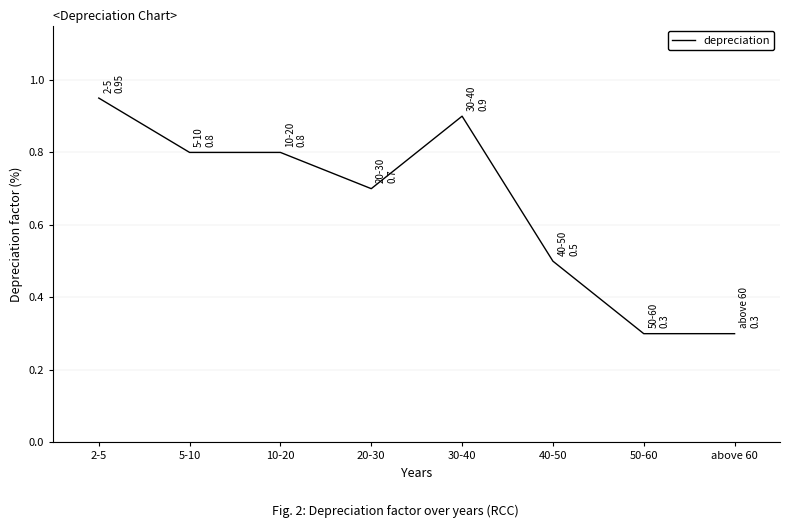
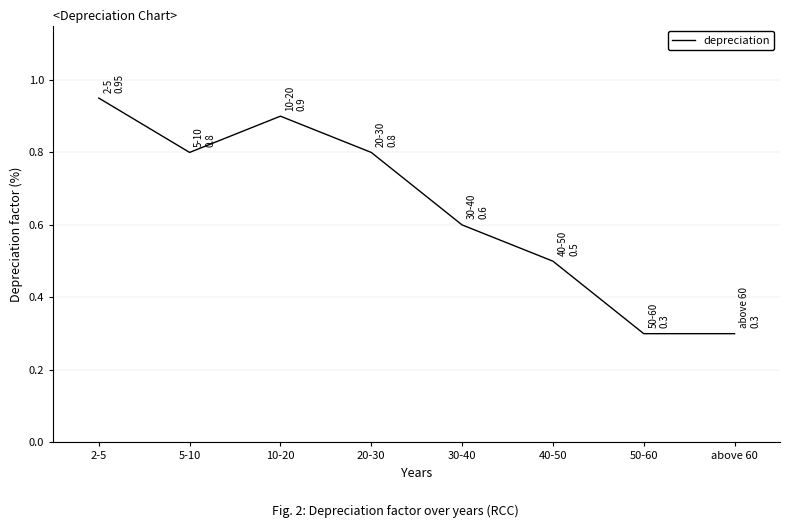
10-20: 0.8 -> 0.9
20-30: 0.7 -> 0.8
30-40: 0.9 -> 0.6
